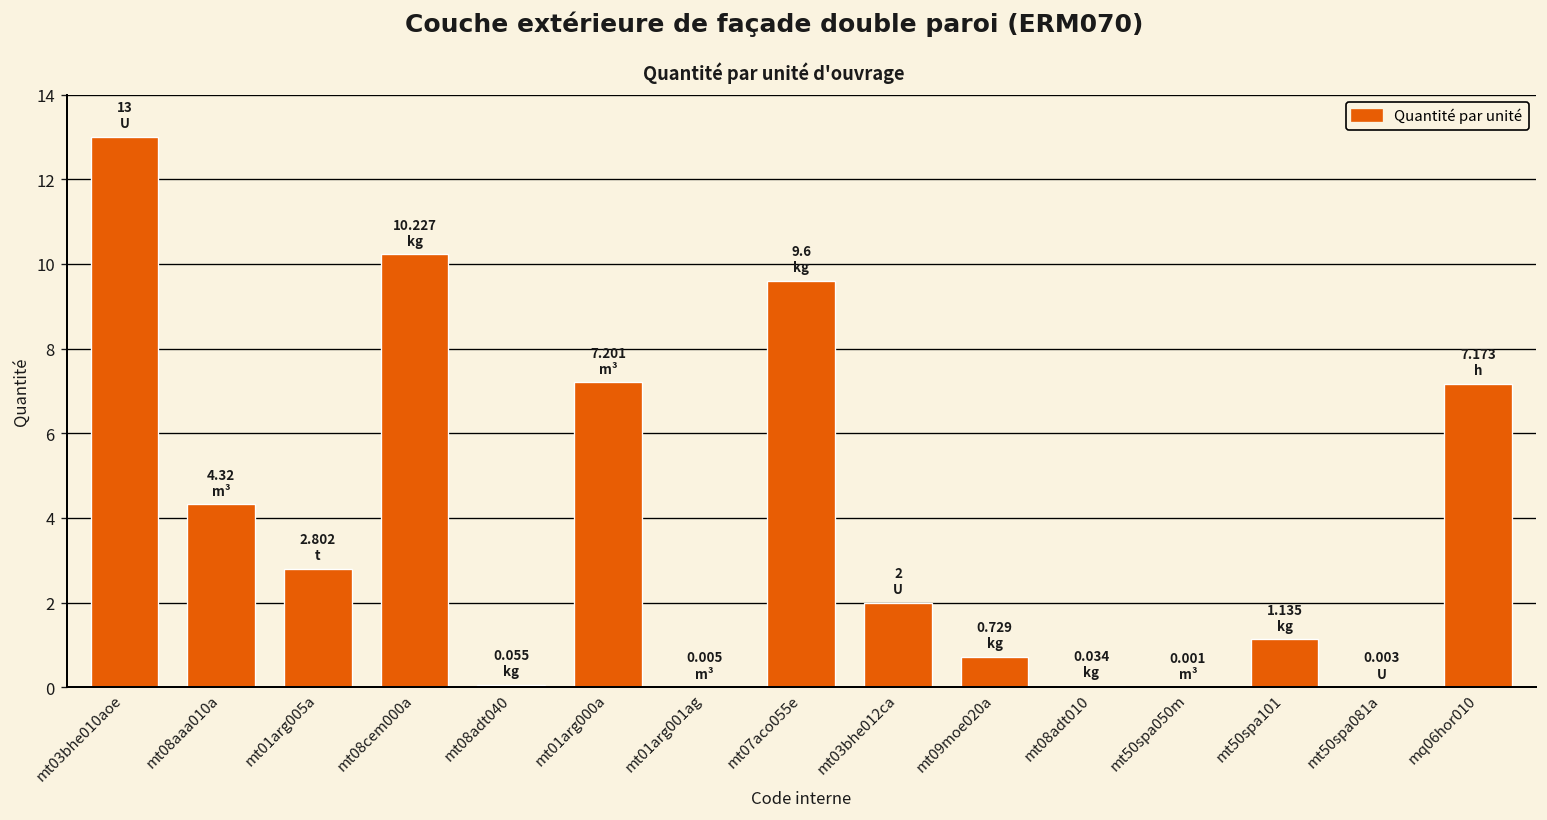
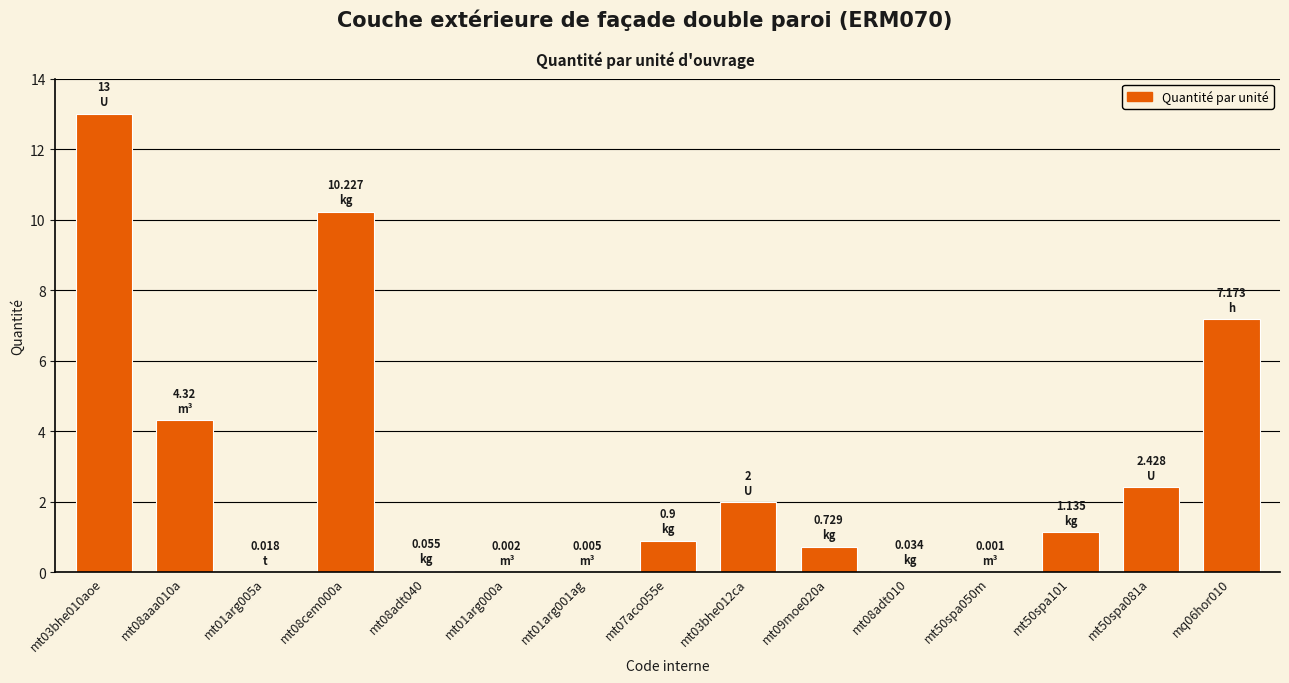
mt01arg005a: 2.802 -> 0.018
mt01arg000a: 7.201 -> 0.002
mt07aco055e: 9.6 -> 0.9
mt50spa081a: 0.003 -> 2.428
